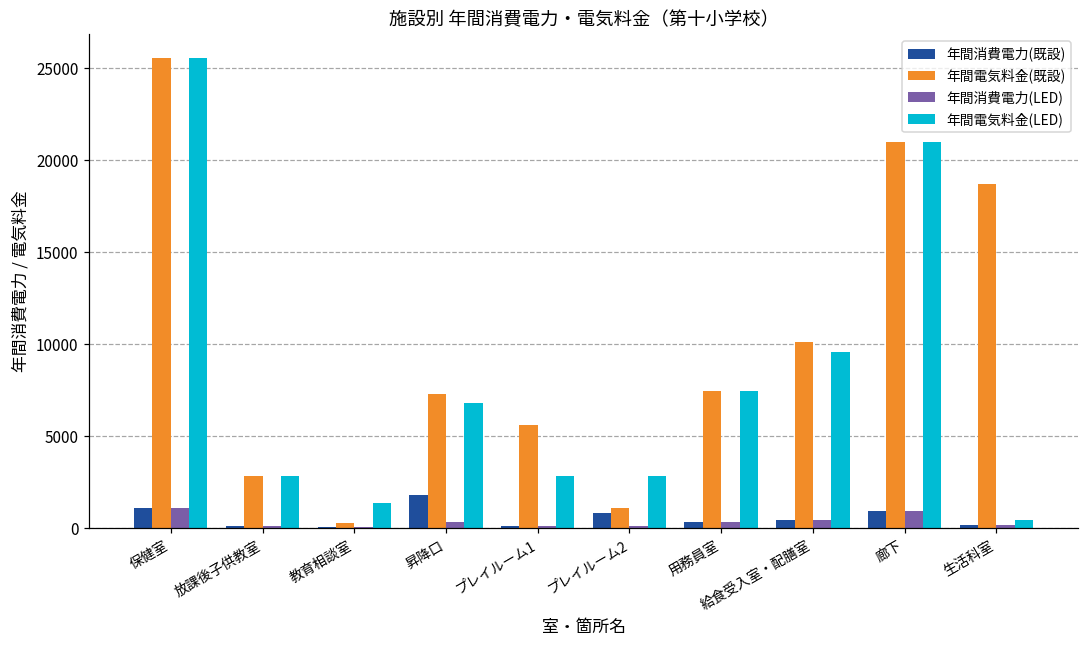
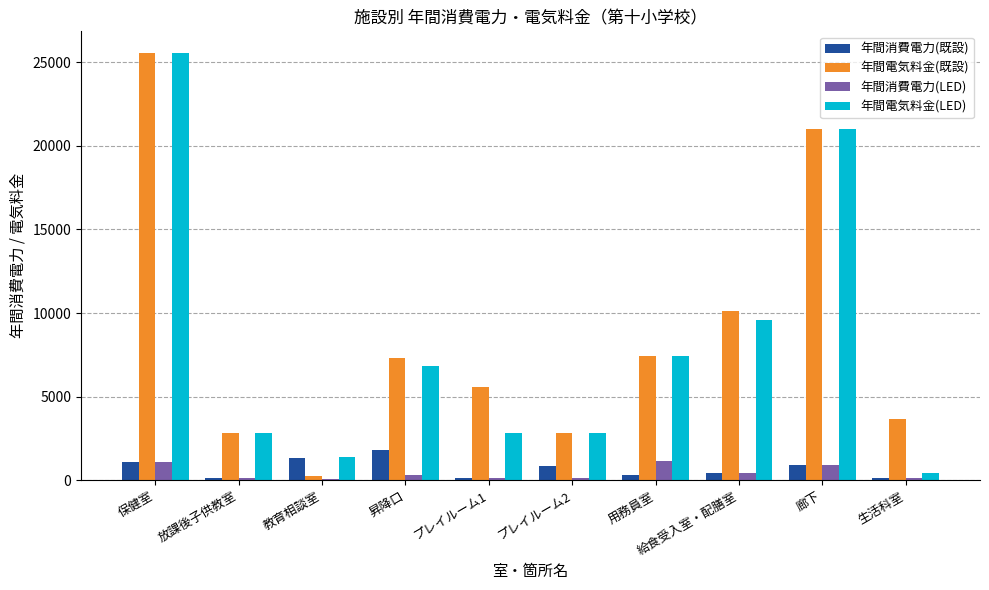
年間消費電力(既設), 教育相談室: 100 -> 1400
年間電気料金(既設), プレイルーム2: 1100 -> 2800
年間消費電力(LED), 用務員室: 300 -> 1100
年間電気料金(既設), 生活科室: 18700 -> 3700
